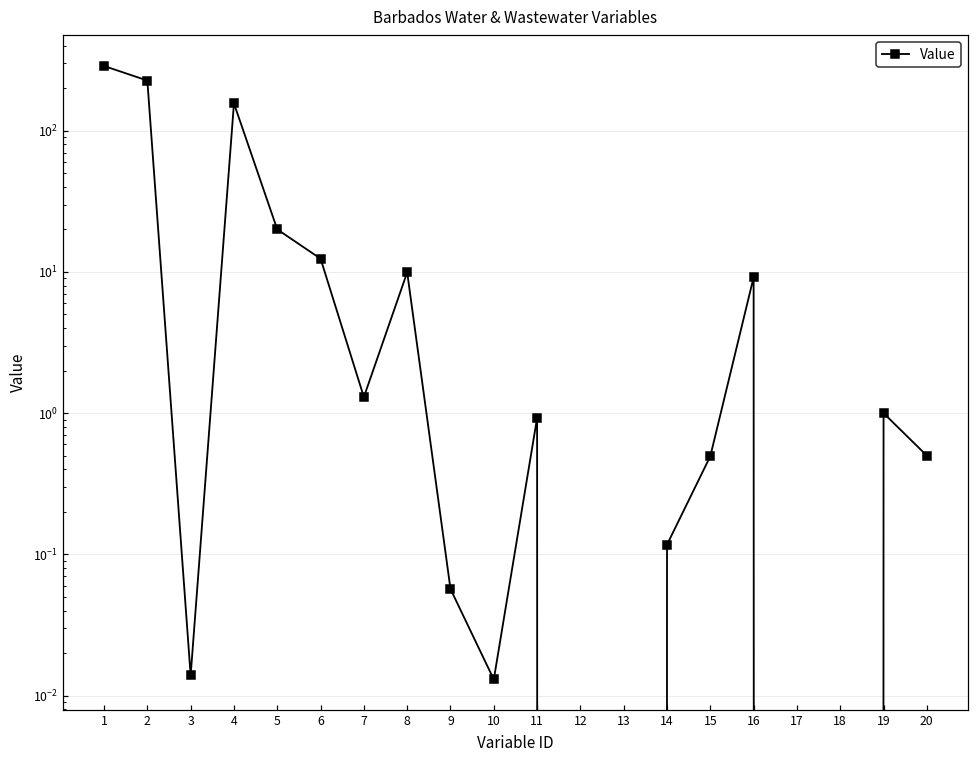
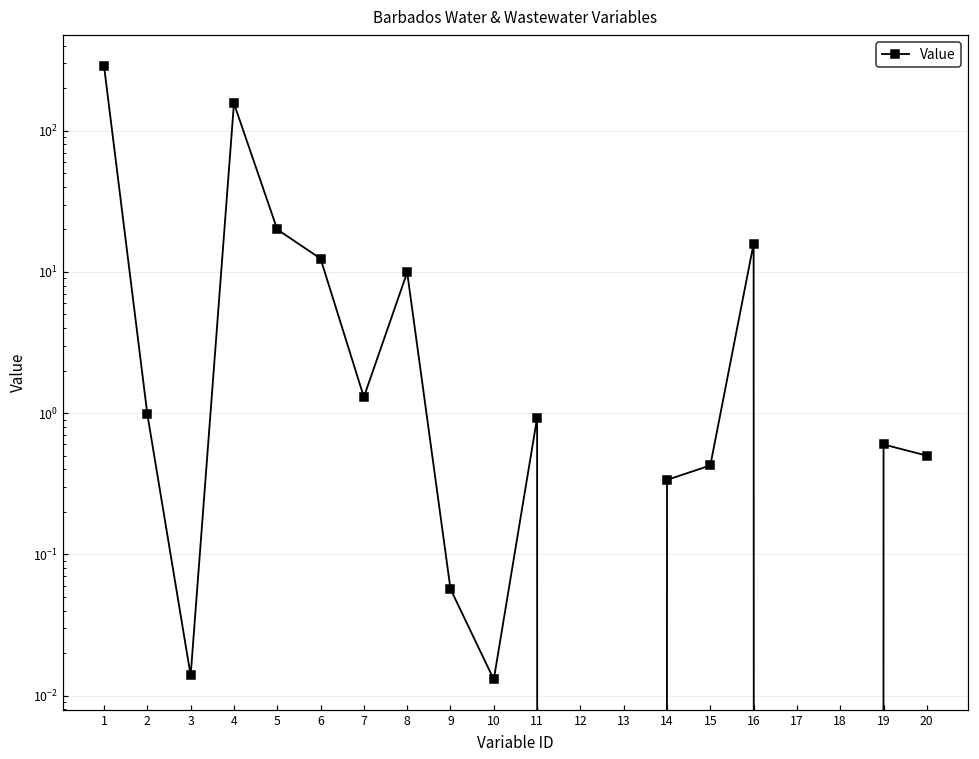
2: 230 -> 1.0
14: 0.12 -> 0.34
15: 0.50 -> 0.43
16: 9 -> 16
19: 1.0 -> 0.6
